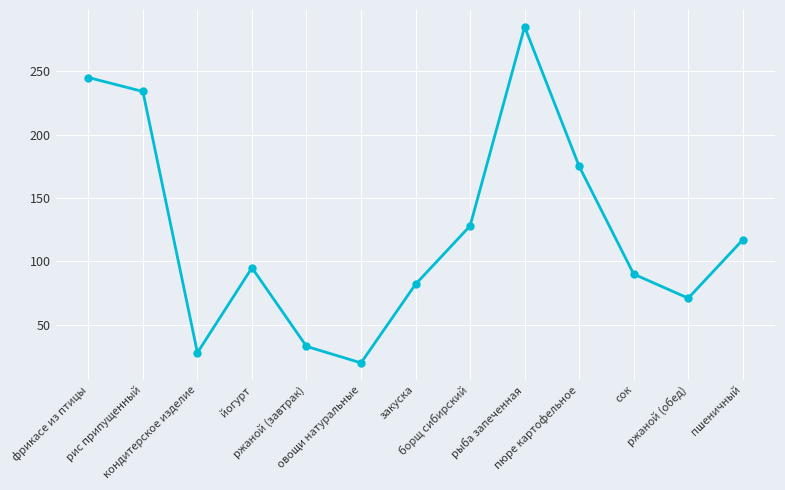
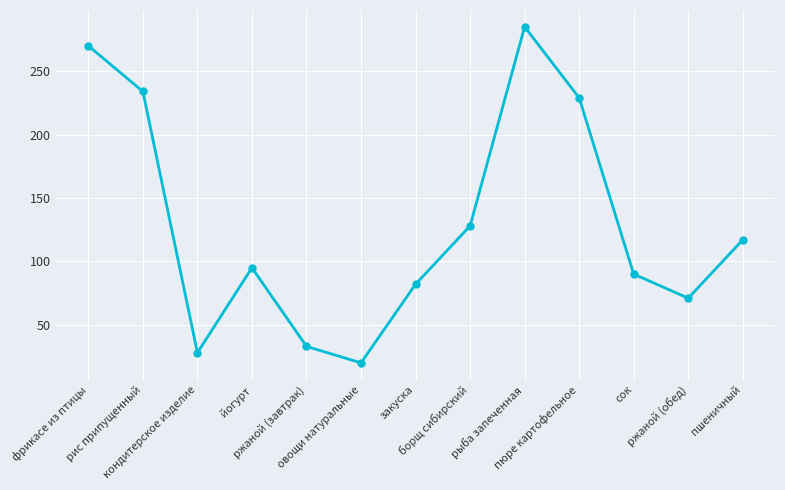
фрикасе из птицы: 245 -> 270
пюре картофельное: 175 -> 229
